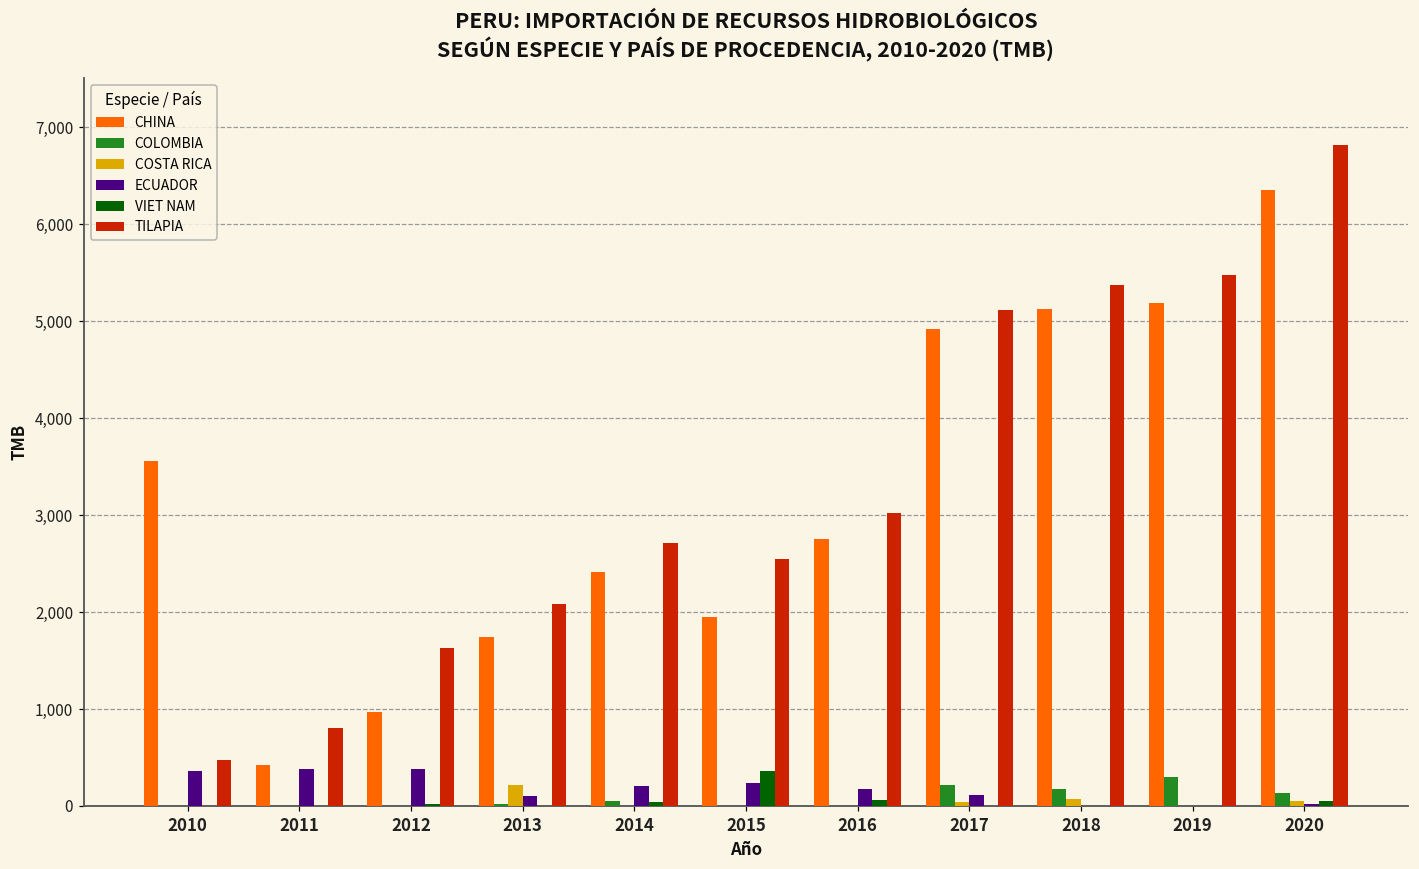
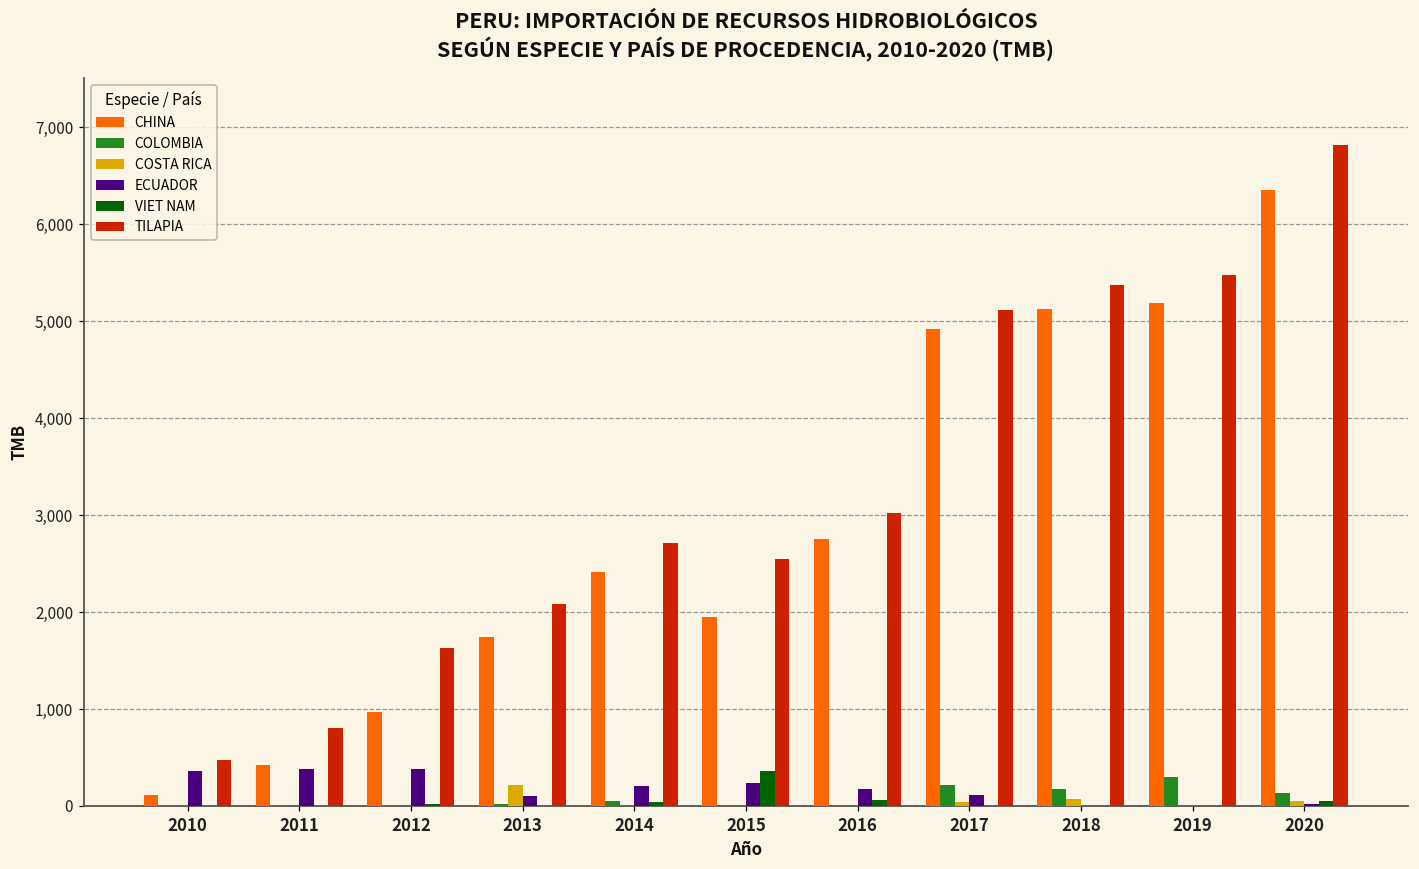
CHINA, 2010: 3,600 -> 100
